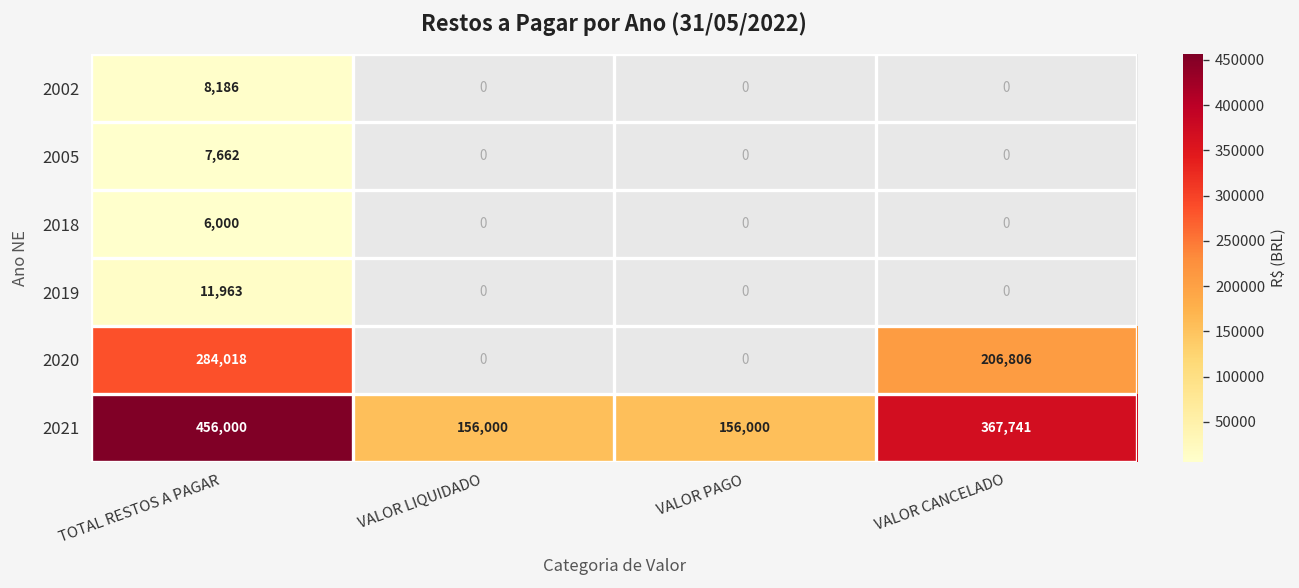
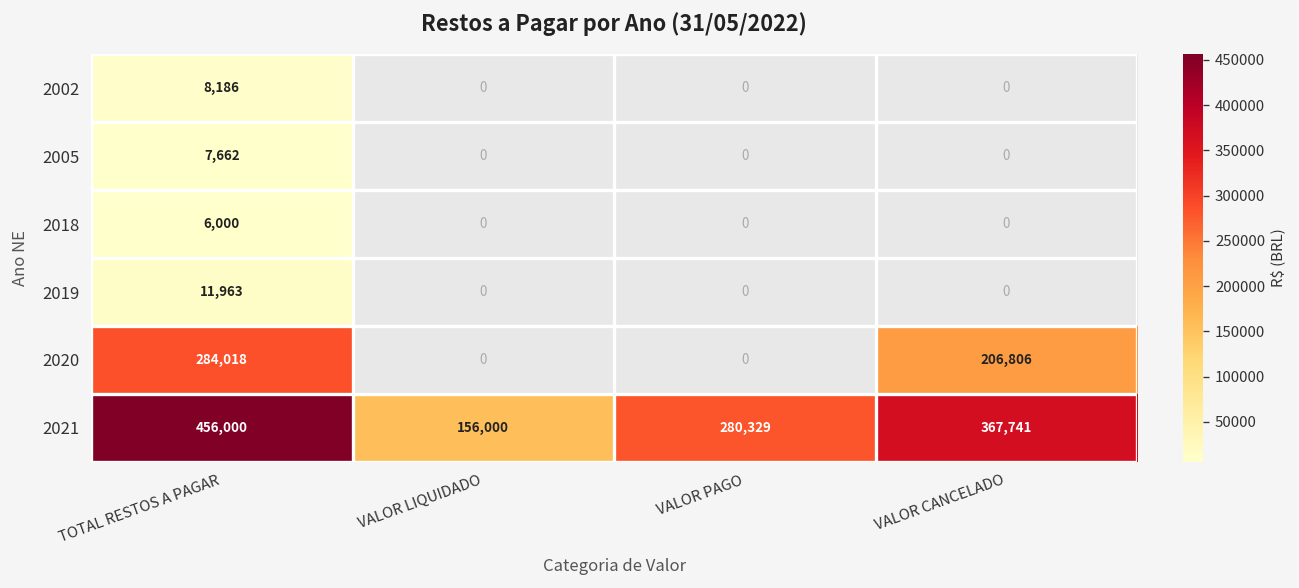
2021, VALOR PAGO: 156,000 -> 280,329
